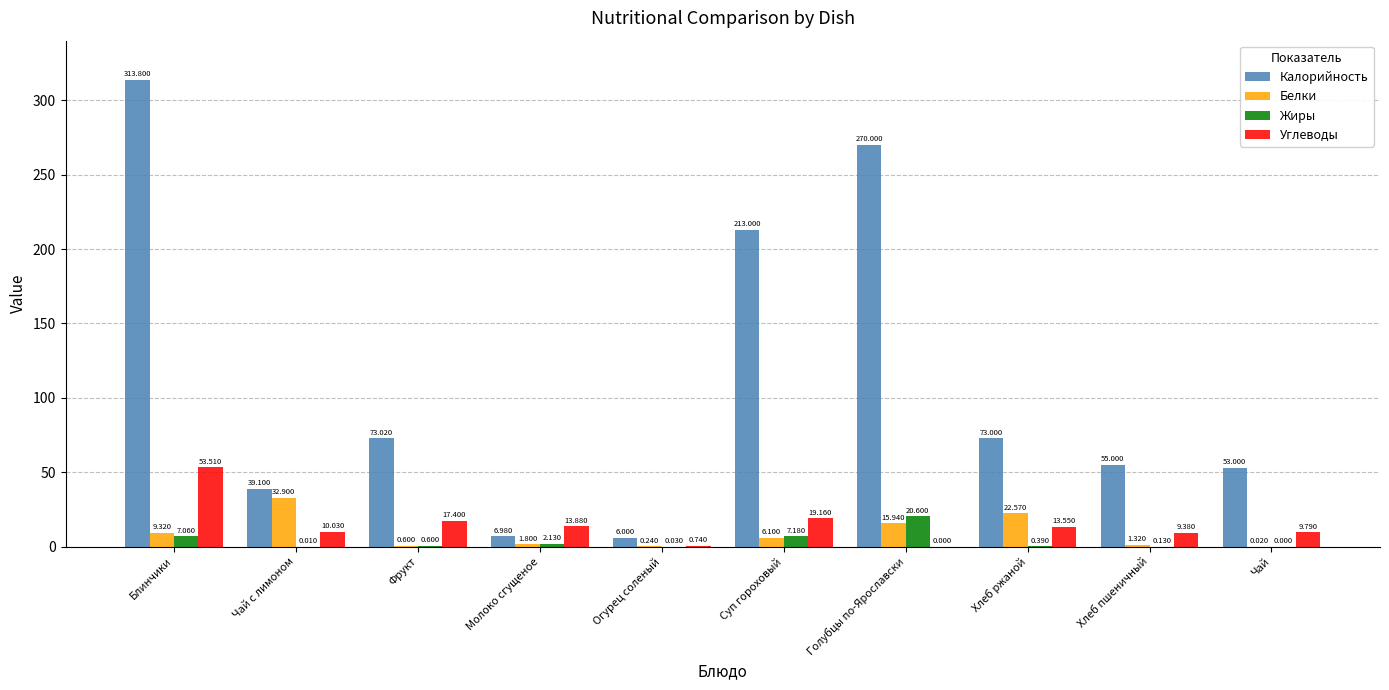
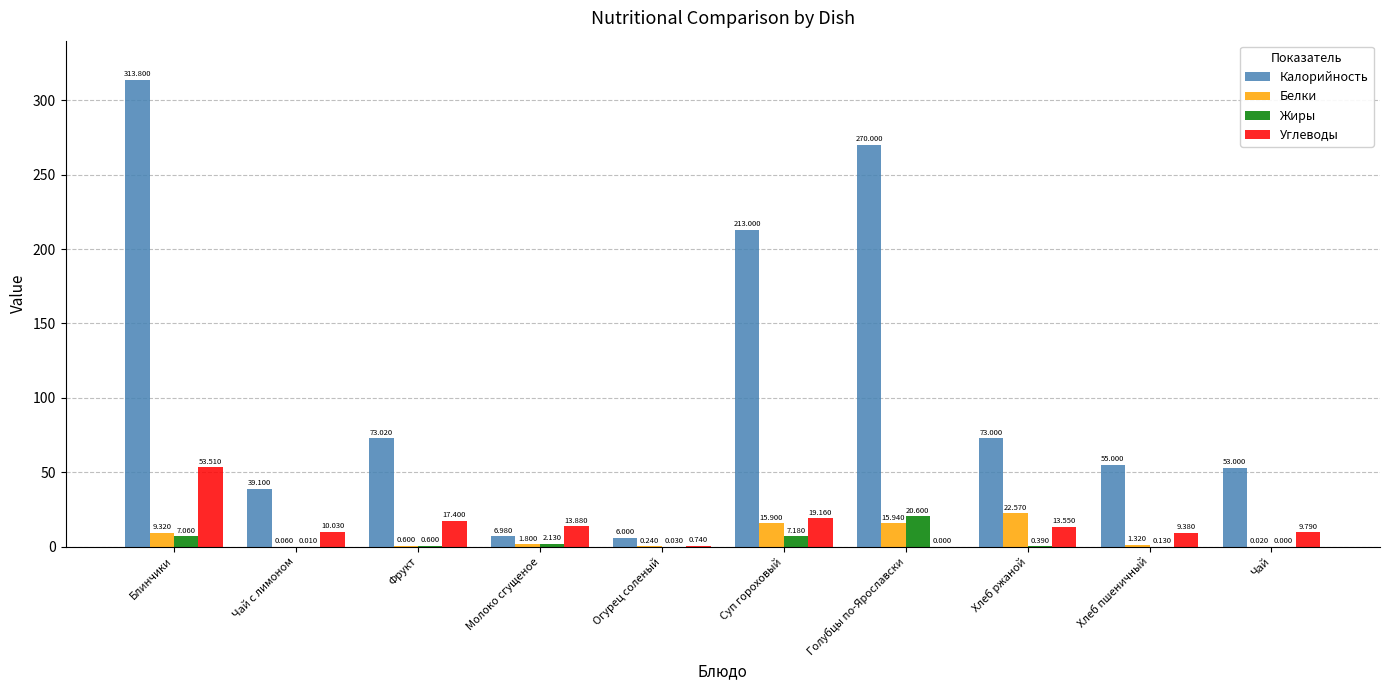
Белки, Чай с лимоном: 32.900 -> 0.060
Белки, Суп гороховый: 6.100 -> 15.900
